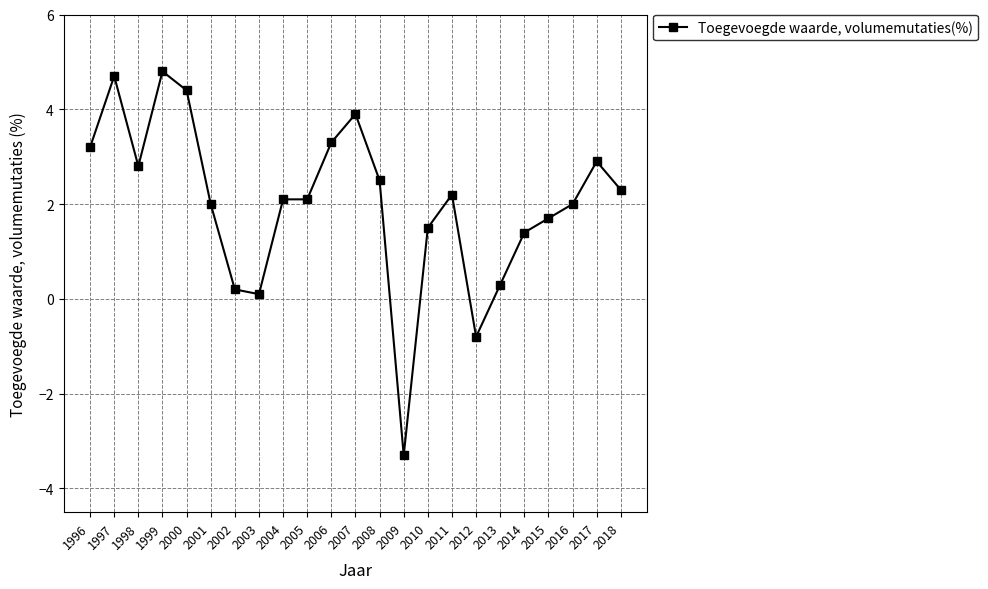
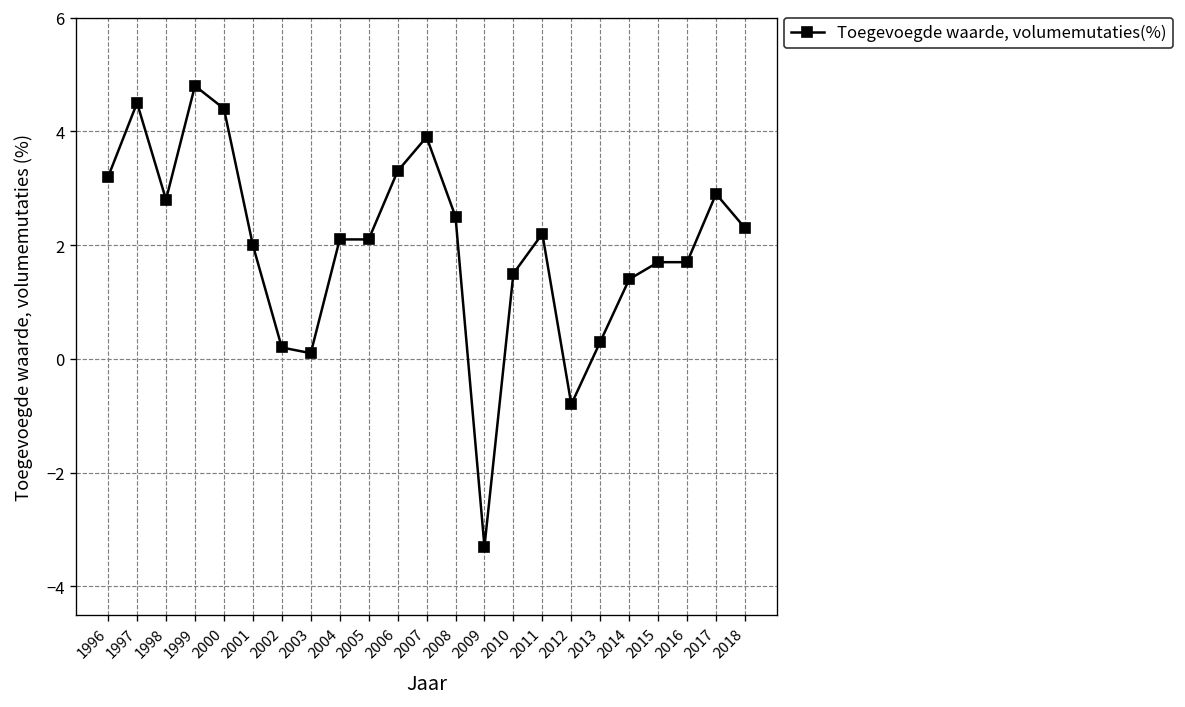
1997: 4.7 -> 4.5
2016: 2.0 -> 1.7
